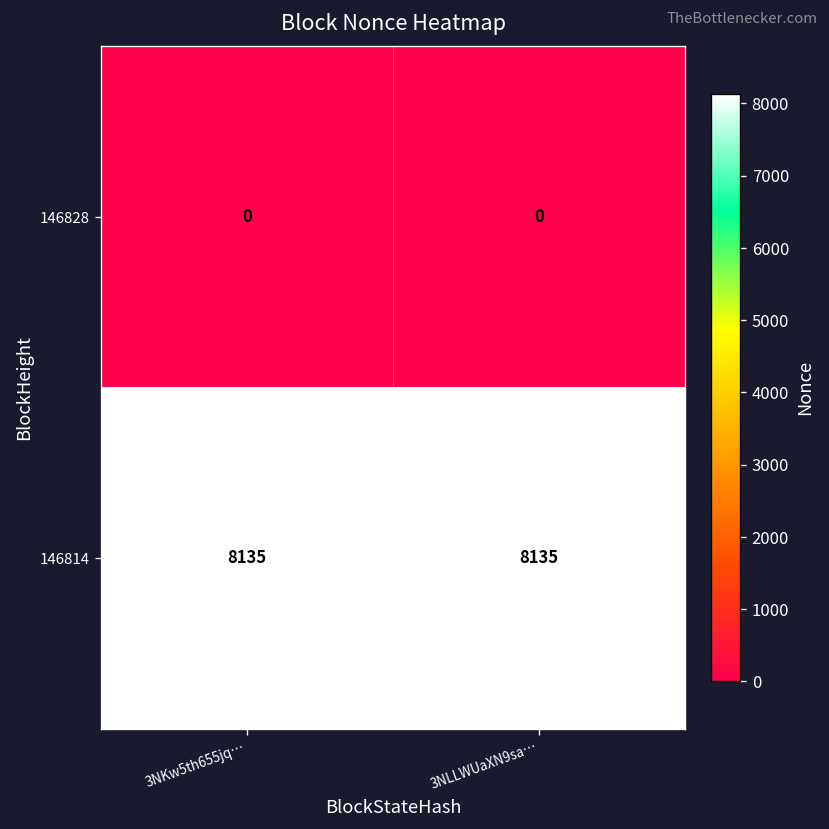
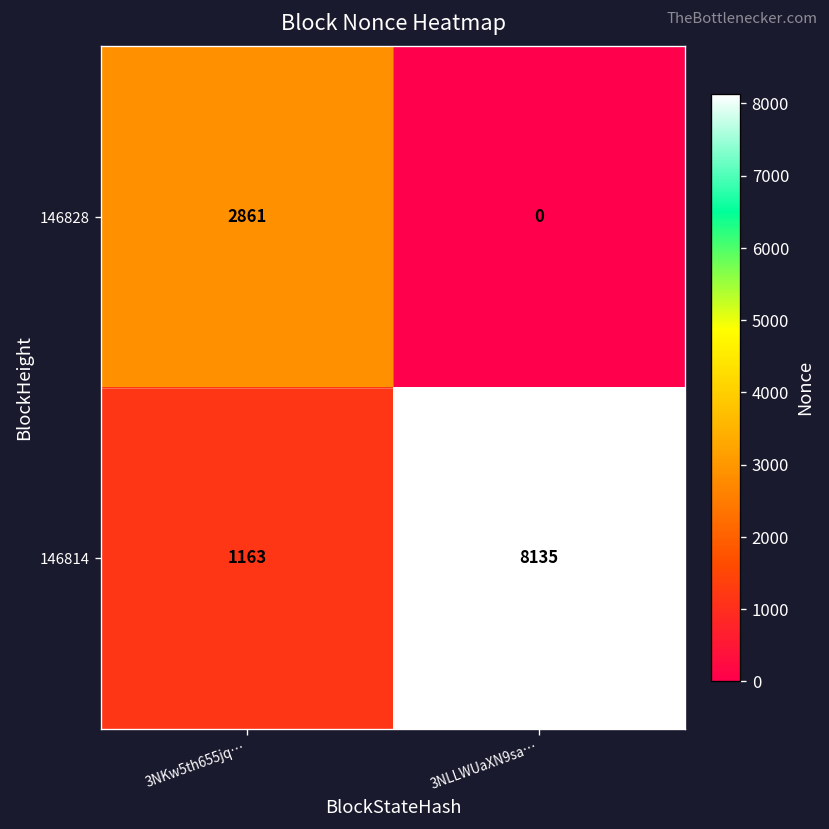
146828, 3NKw5th655jq…: 0 -> 2861
146814, 3NKw5th655jq…: 8135 -> 1163
